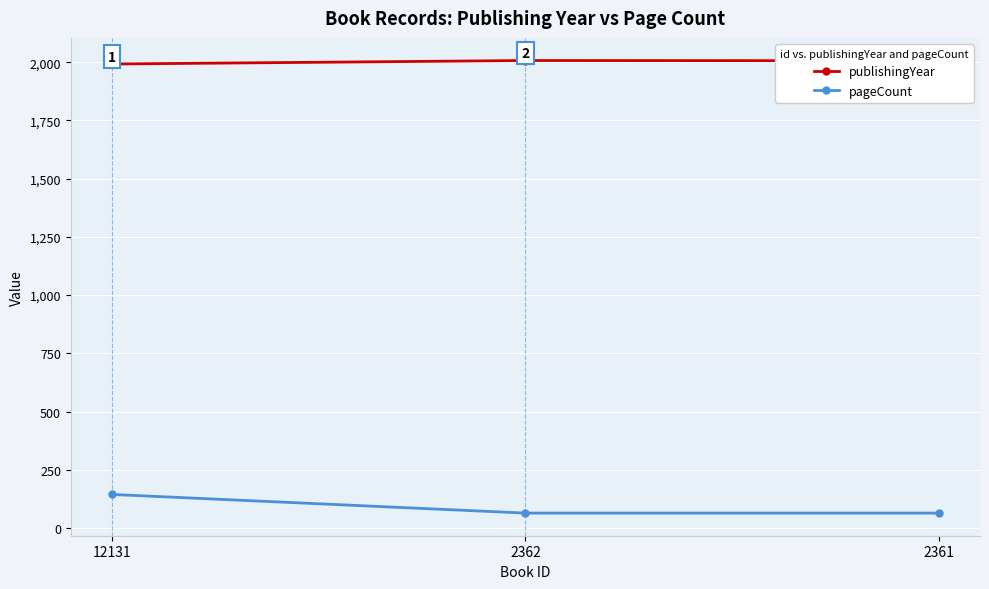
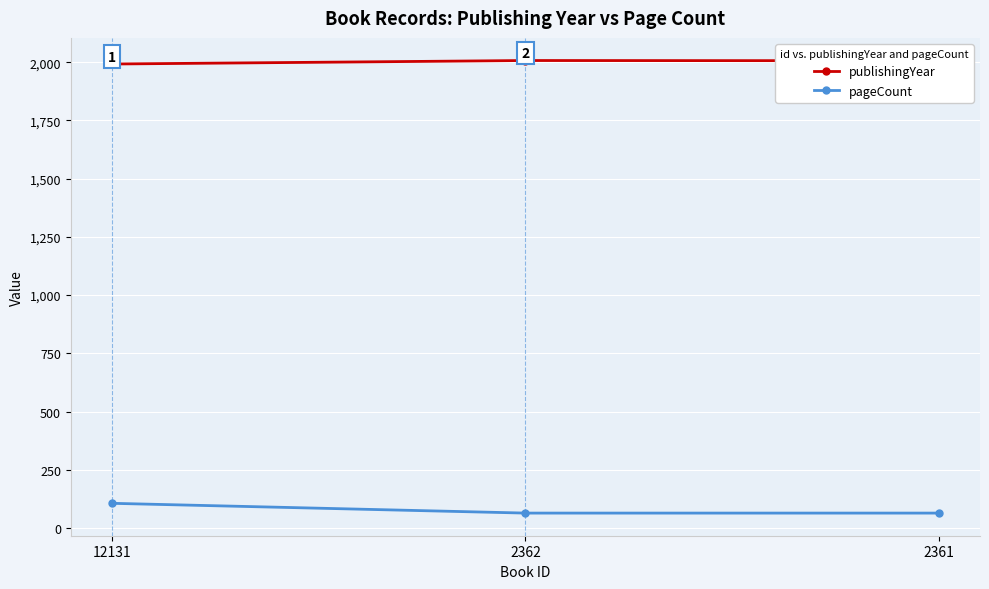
pageCount, 12131: 140 -> 110
